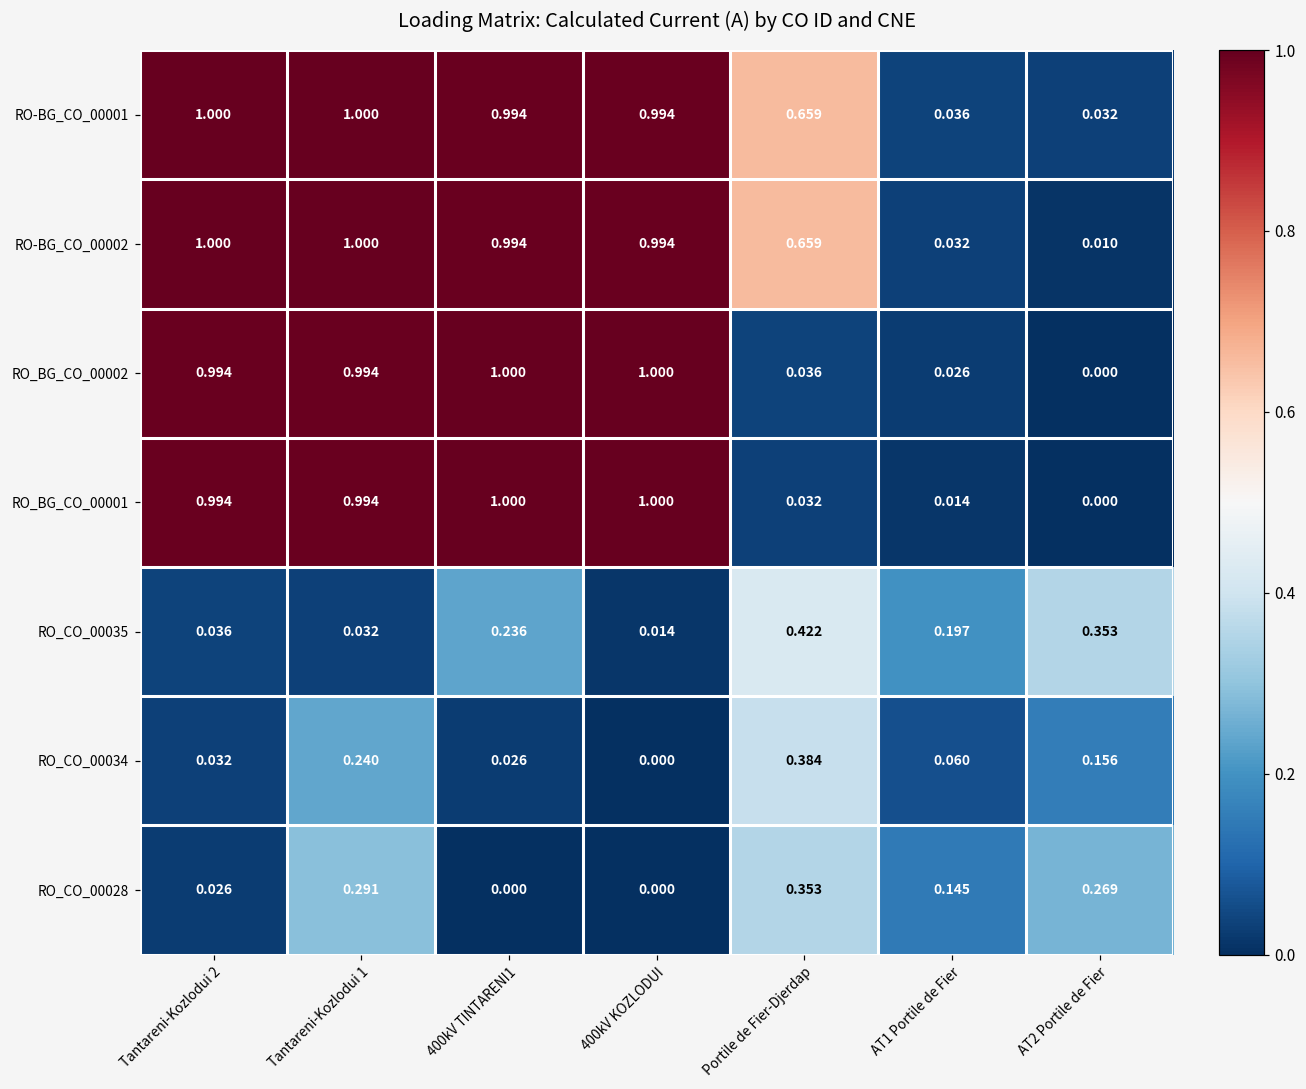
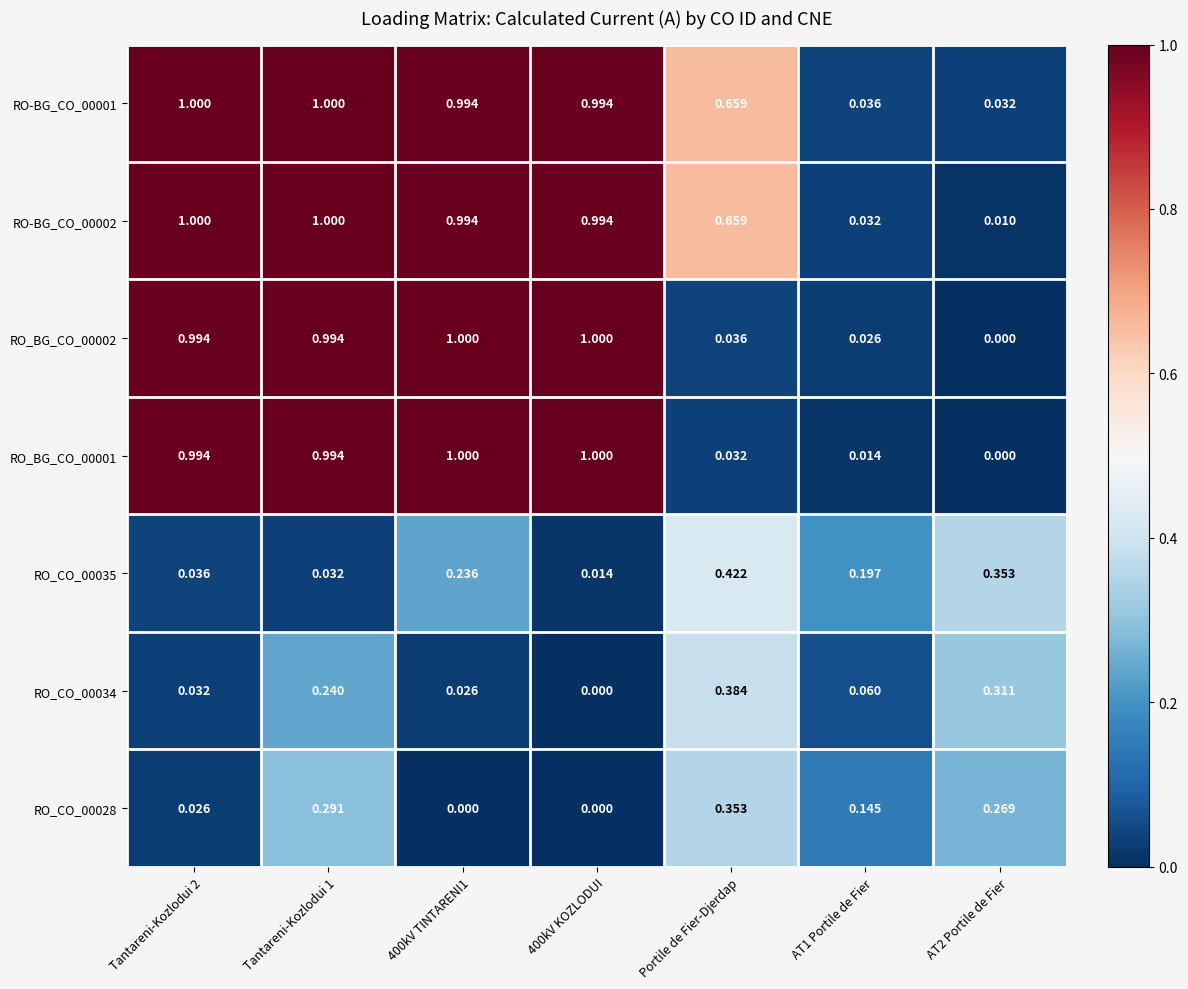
RO_CO_00034, AT2 Portile de Fier: 0.156 -> 0.311
